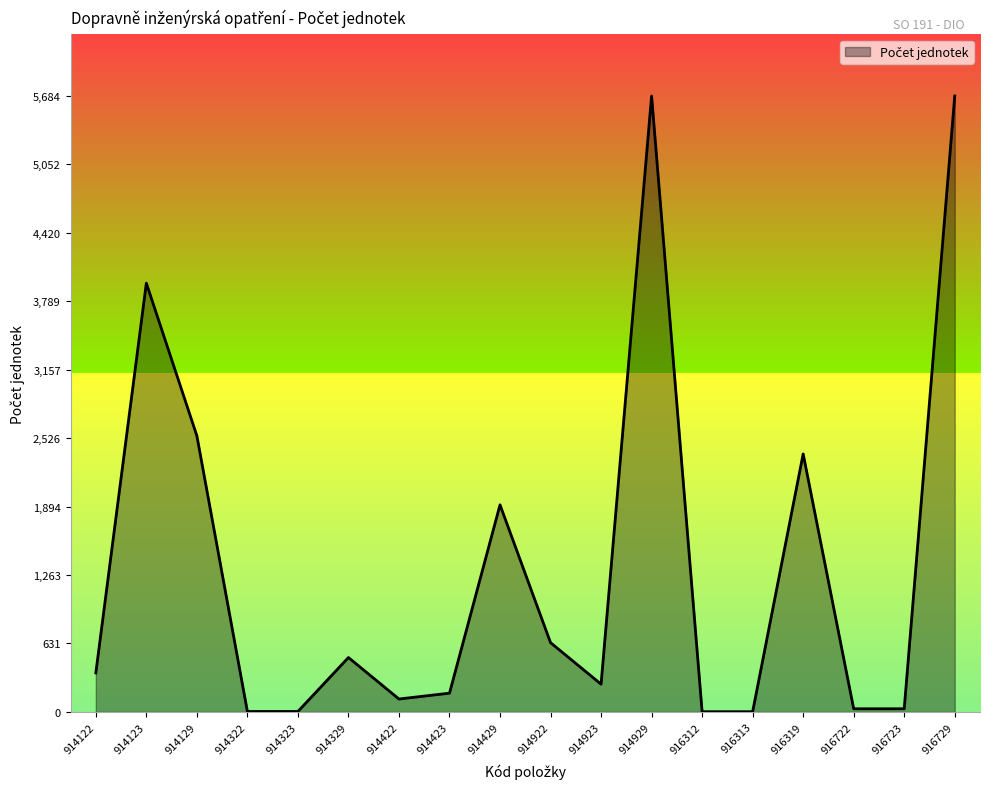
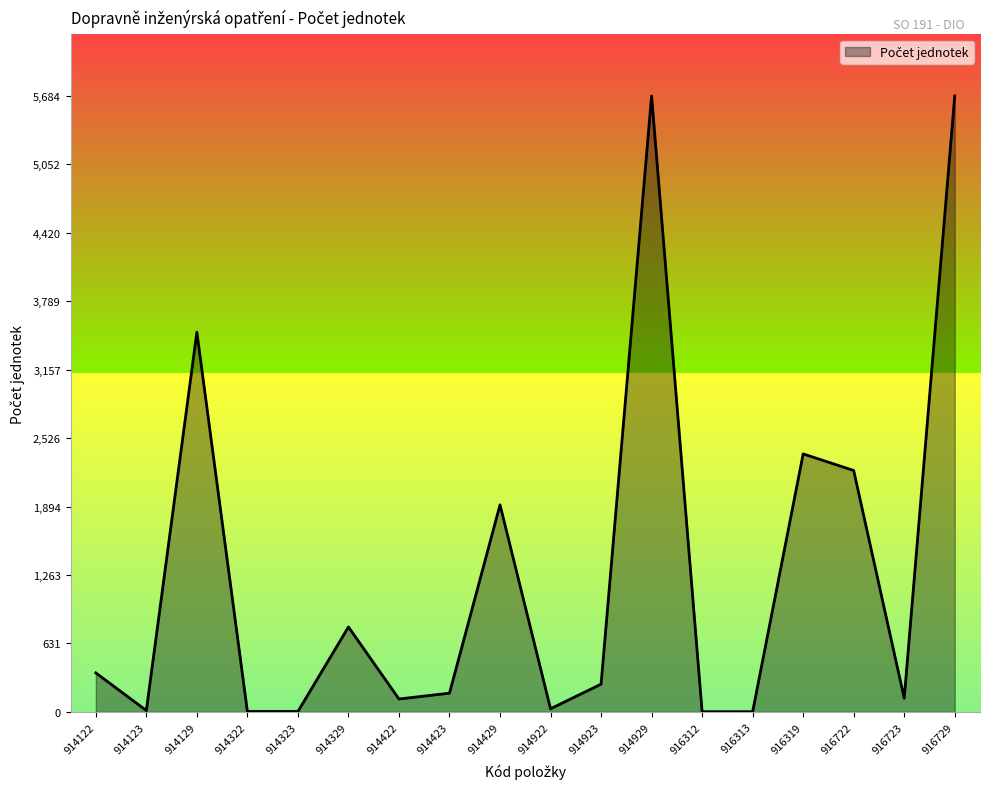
914123: 3,960 -> 10
914129: 2,550 -> 3,500
914329: 500 -> 780
914922: 640 -> 30
916722: 30 -> 2,230
916723: 30 -> 130
